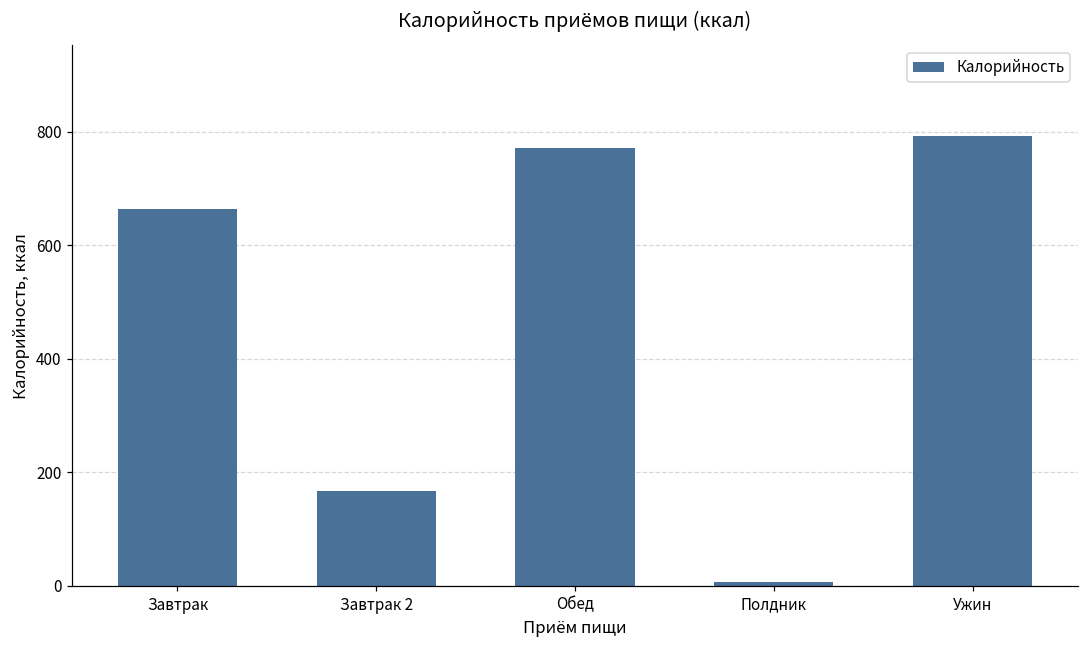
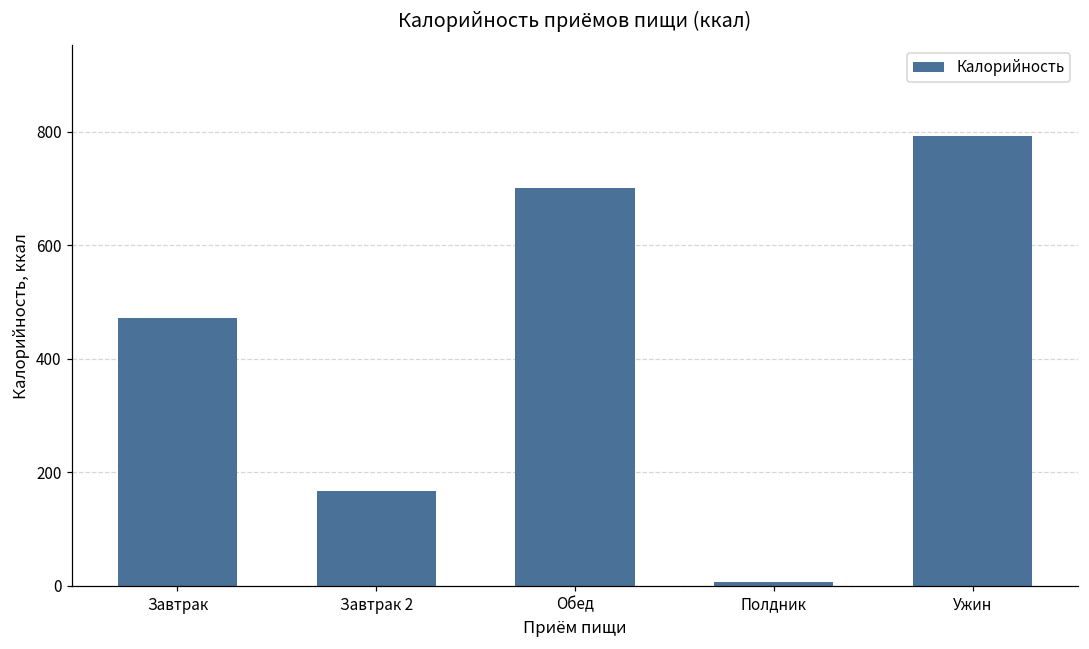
Завтрак: 660 -> 470
Обед: 770 -> 700
